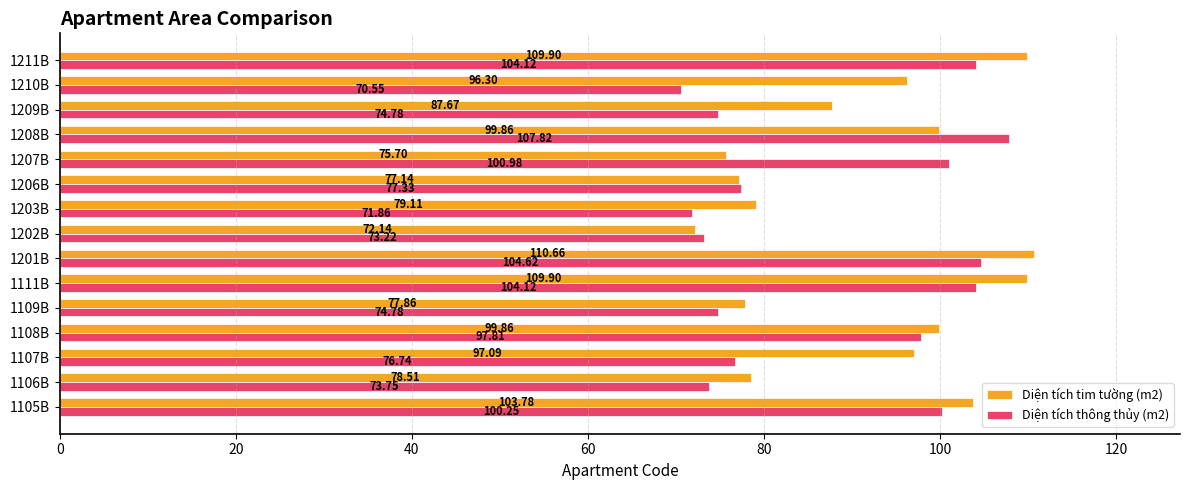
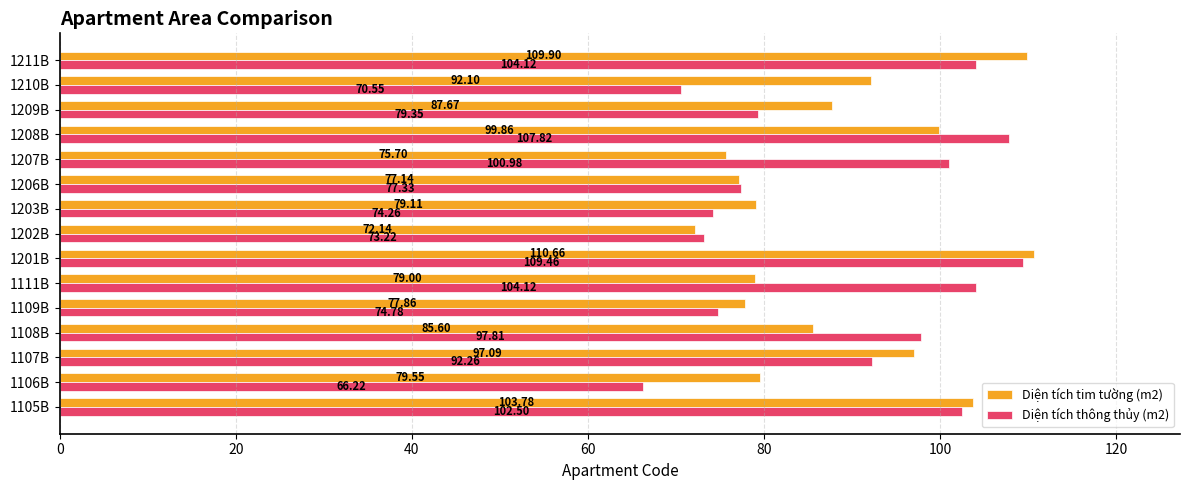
Diện tích tim tường (m2), 1210B: 96.30 -> 92.10
Diện tích thông thủy (m2), 1209B: 74.78 -> 79.35
Diện tích thông thủy (m2), 1203B: 71.86 -> 74.26
Diện tích thông thủy (m2), 1201B: 104.62 -> 109.46
Diện tích tim tường (m2), 1111B: 109.90 -> 79.00
Diện tích tim tường (m2), 1108B: 99.86 -> 85.60
Diện tích thông thủy (m2), 1107B: 76.74 -> 92.26
Diện tích tim tường (m2), 1106B: 78.51 -> 79.55
Diện tích thông thủy (m2), 1106B: 73.75 -> 66.22
Diện tích thông thủy (m2), 1105B: 100.25 -> 102.50
